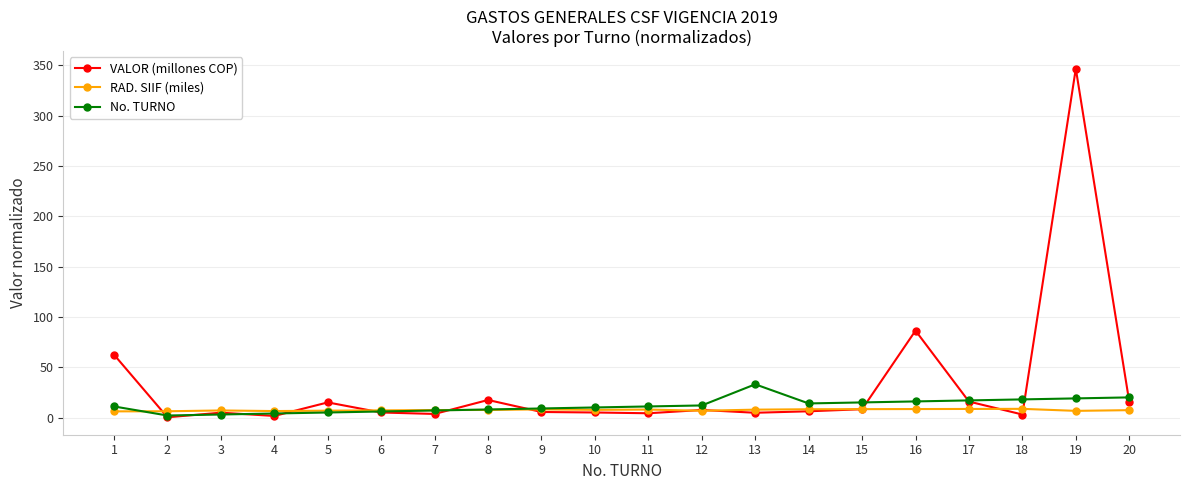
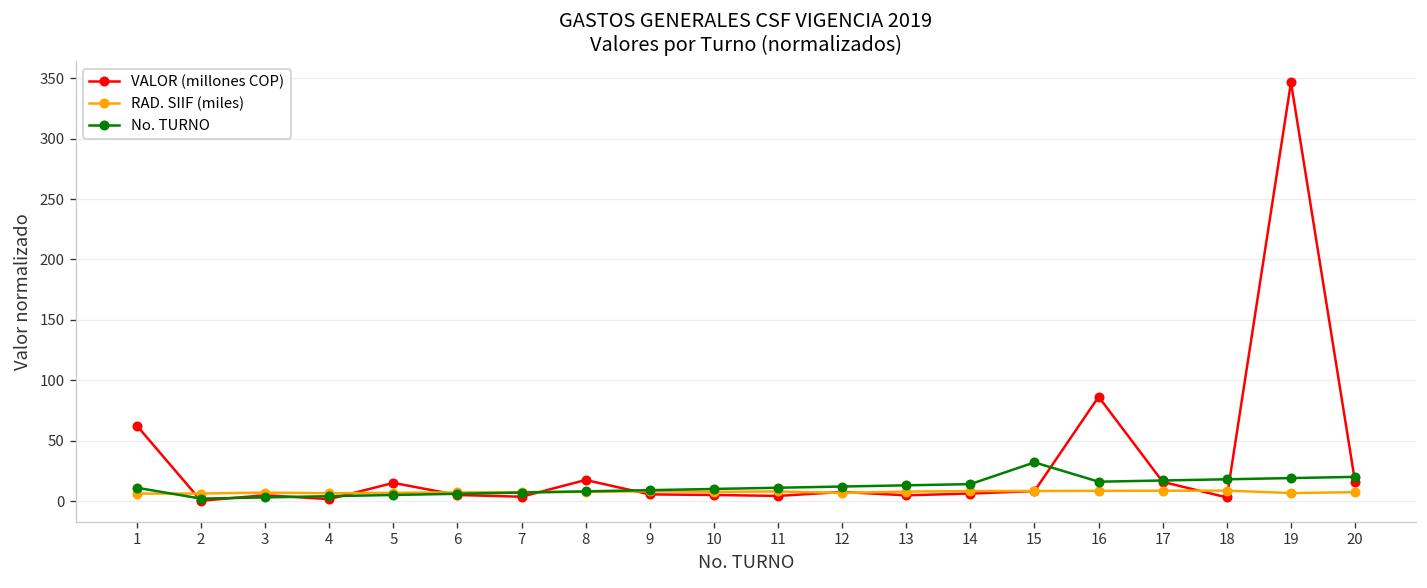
No. TURNO, 13: 33 -> 13
No. TURNO, 15: 15 -> 32
